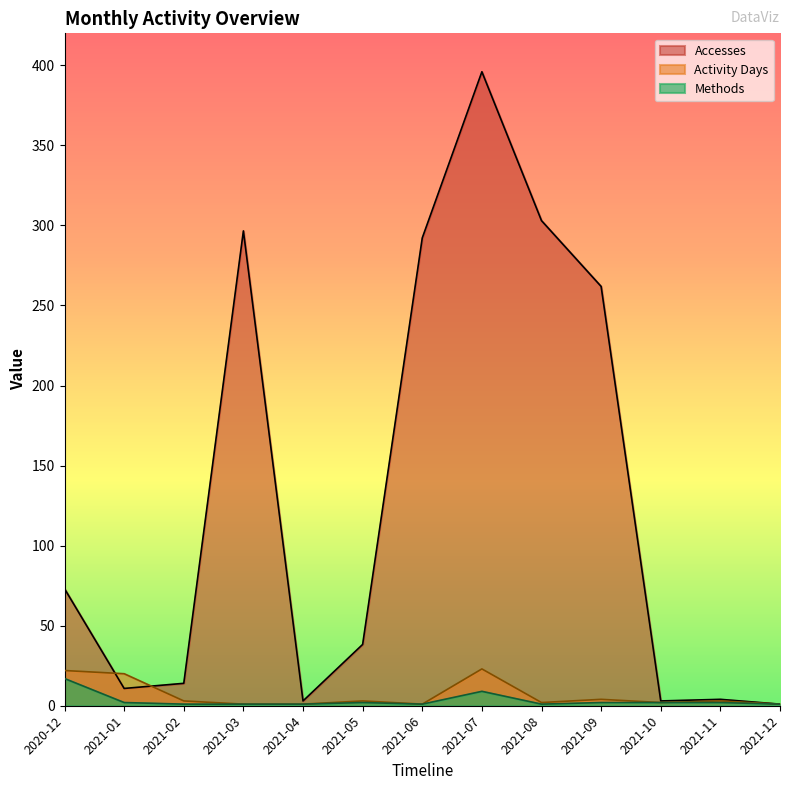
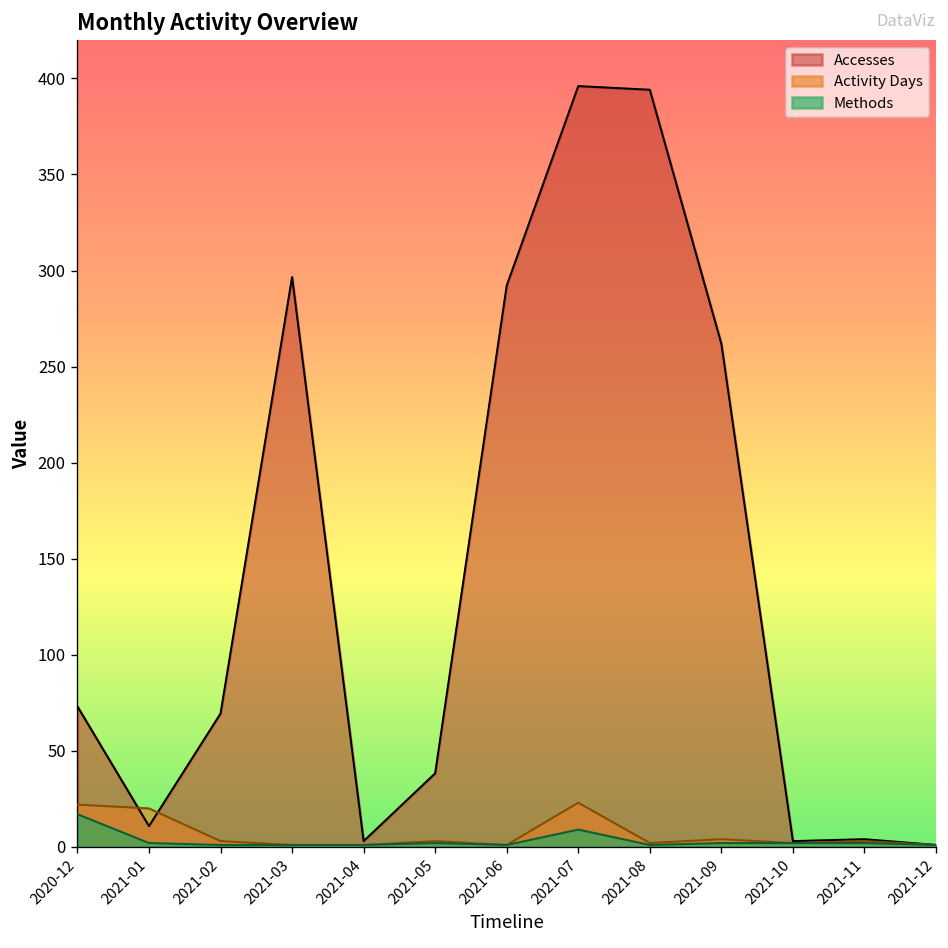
Accesses, 2021-02: 14 -> 69
Accesses, 2021-08: 303 -> 394
